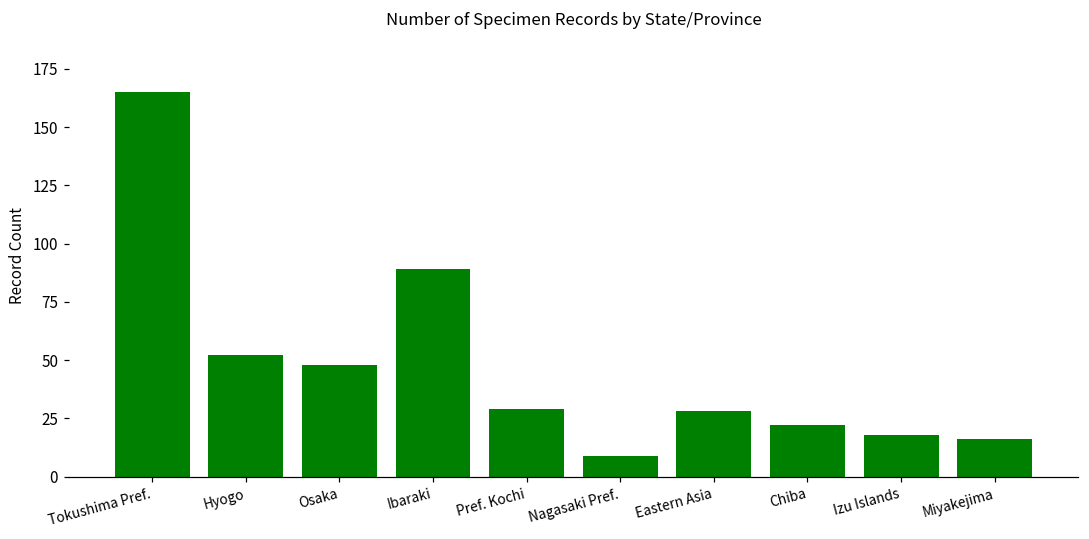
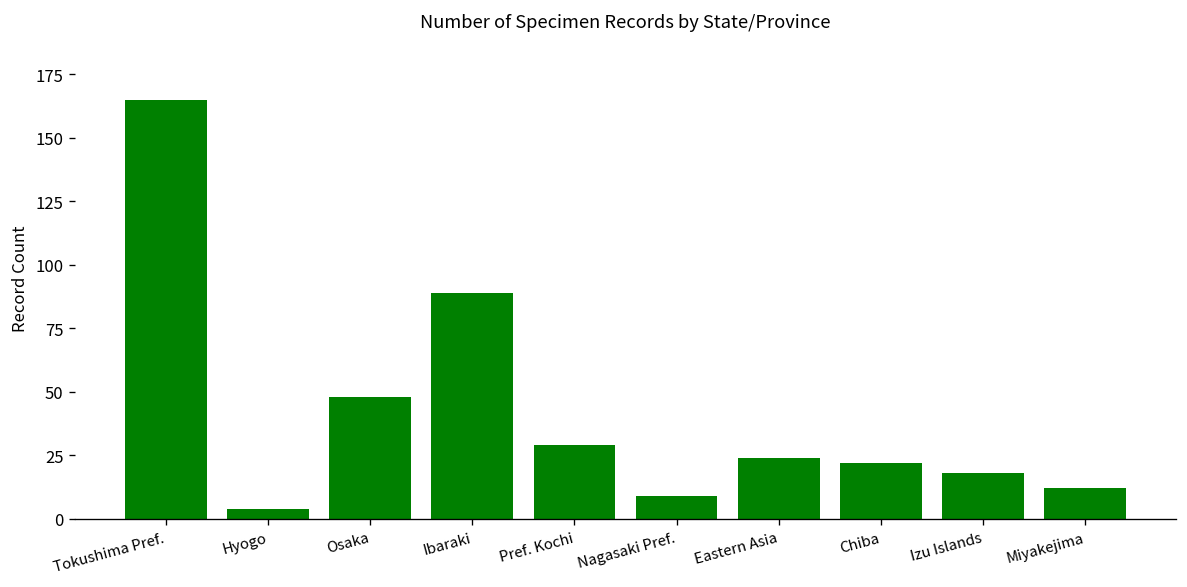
Hyogo: 52 -> 4
Eastern Asia: 28 -> 24
Miyakejima: 16 -> 12
